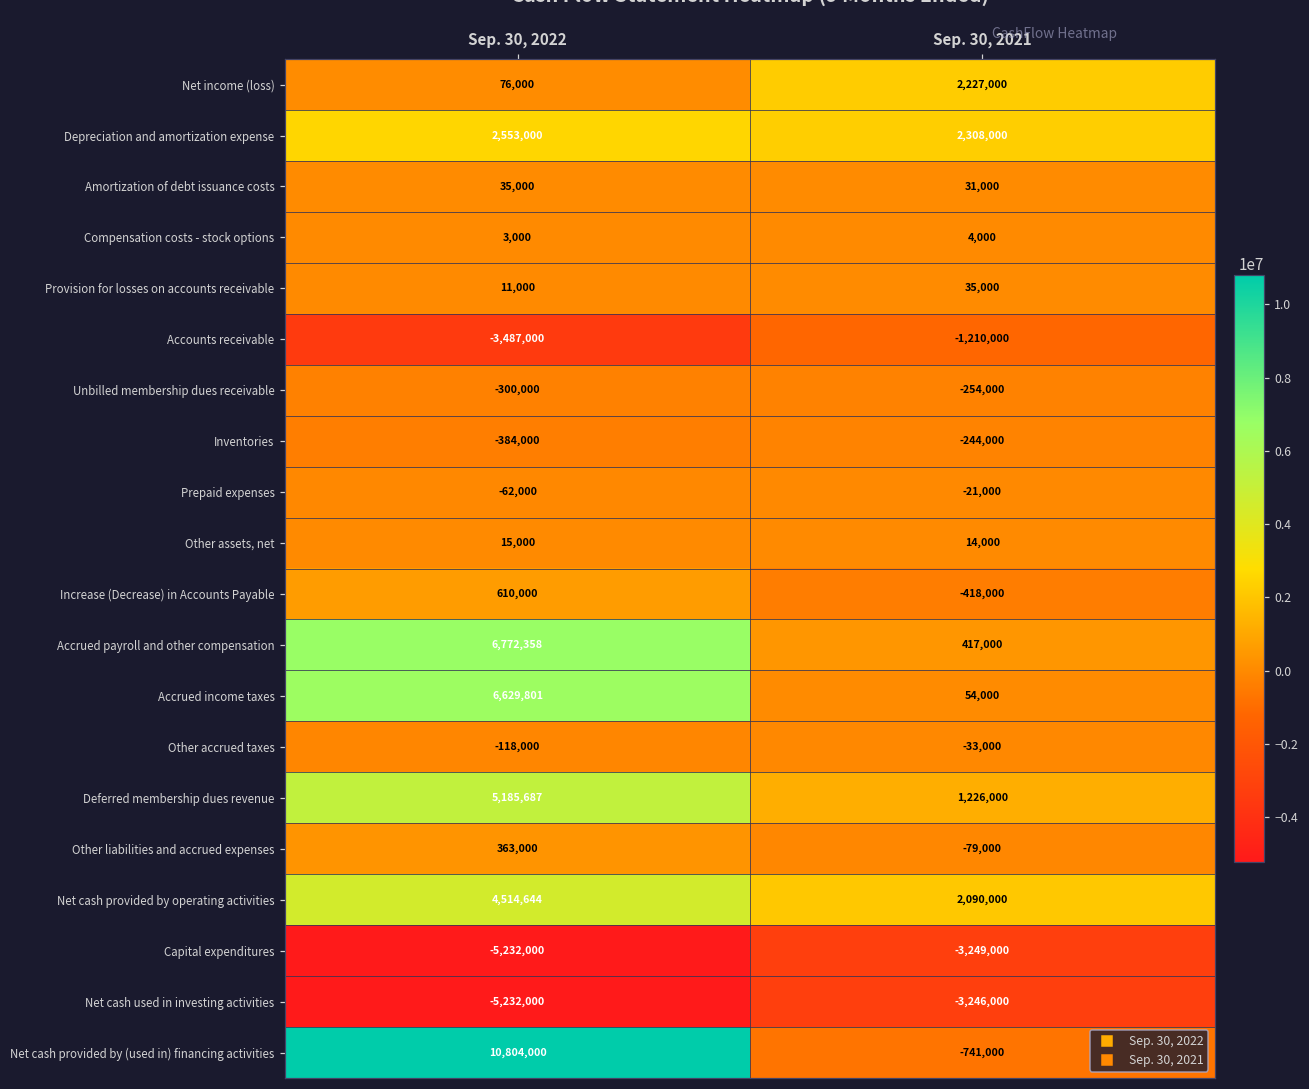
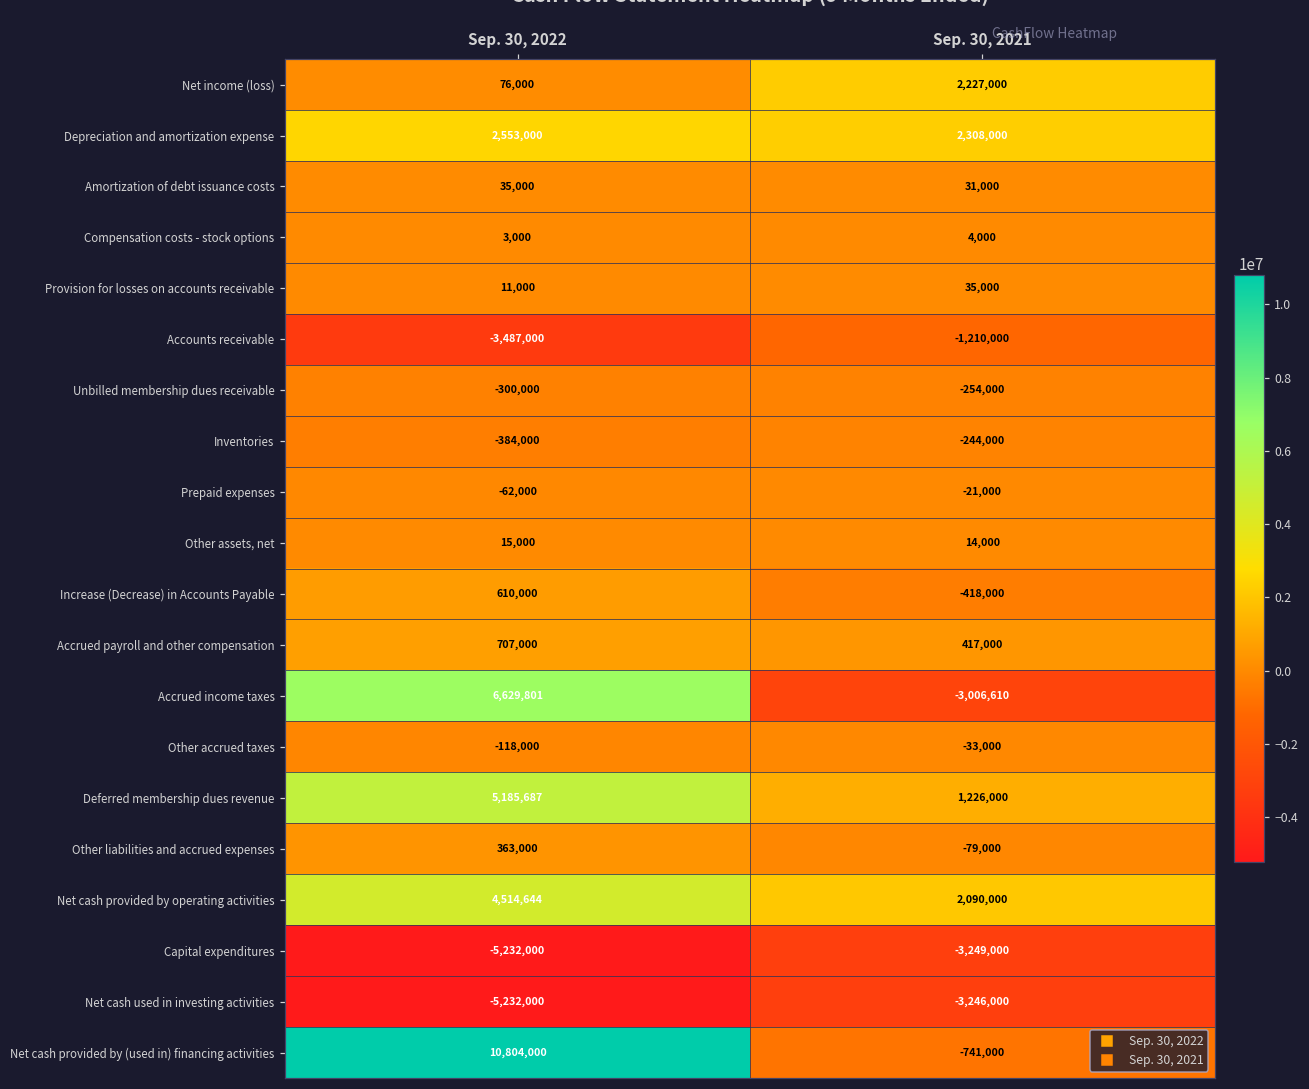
Accrued payroll and other compensation, Sep. 30, 2022: 6,772,358 -> 707,000
Accrued income taxes, Sep. 30, 2021: 54,000 -> -3,006,610
